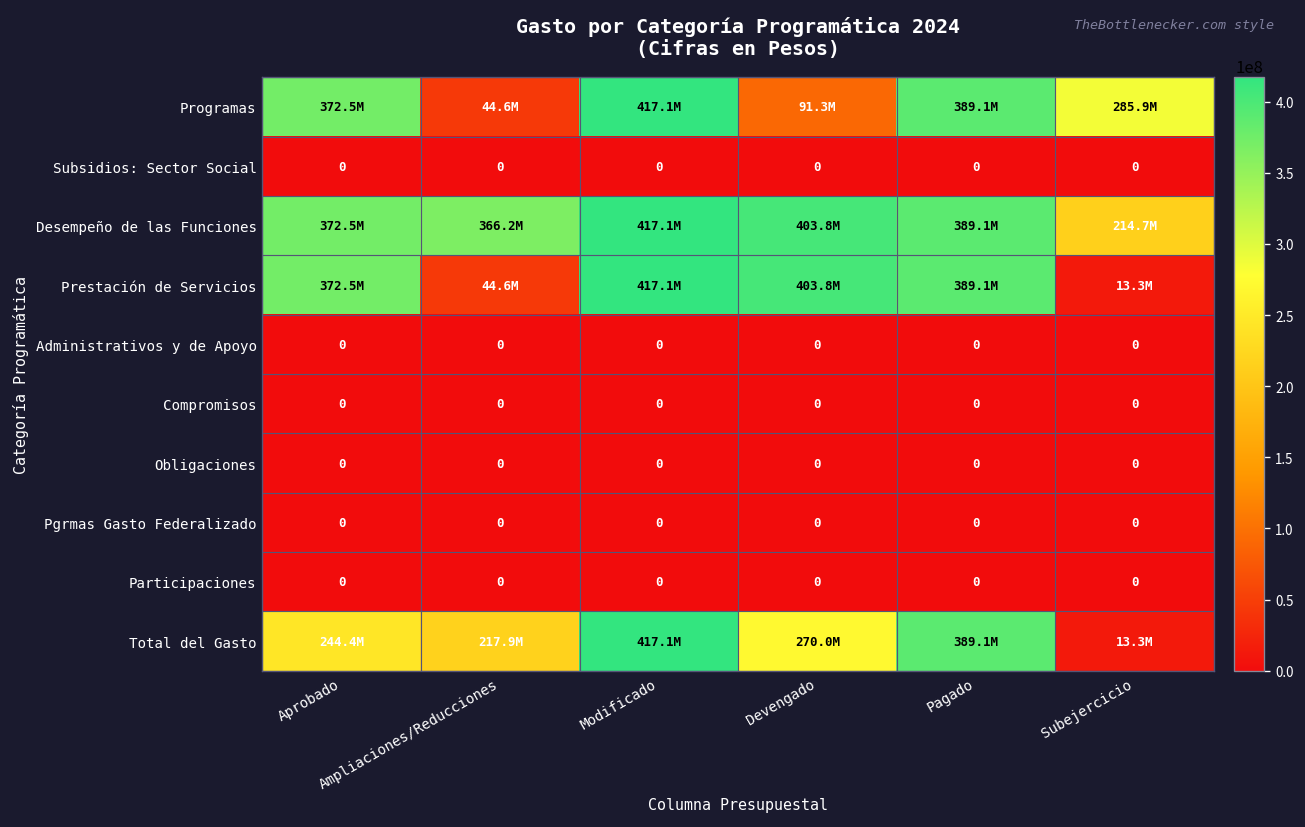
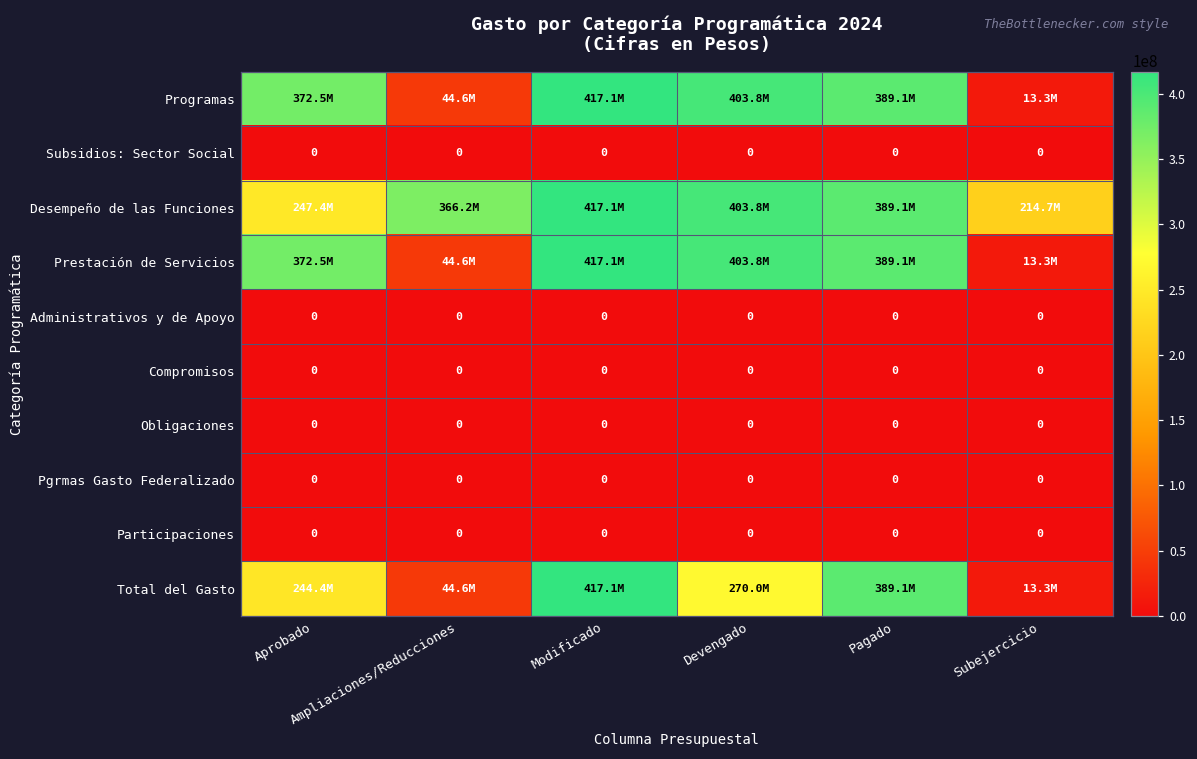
Programas, Devengado: 91.3M -> 403.8M
Programas, Subejercicio: 285.9M -> 13.3M
Desempeño de las Funciones, Aprobado: 372.5M -> 247.4M
Total del Gasto, Ampliaciones/Reducciones: 217.9M -> 44.6M
